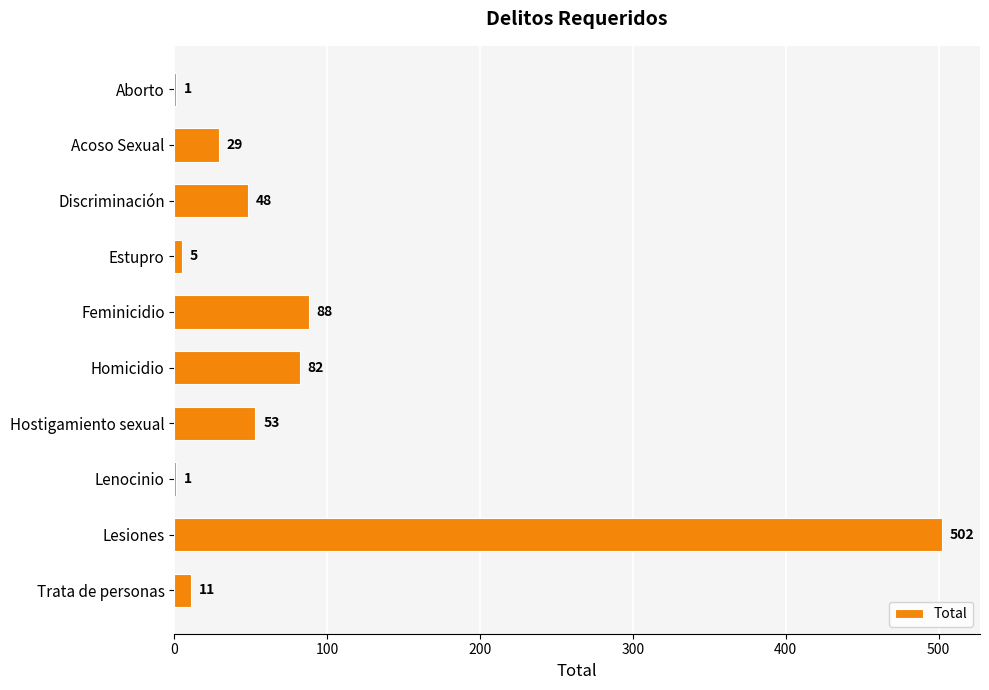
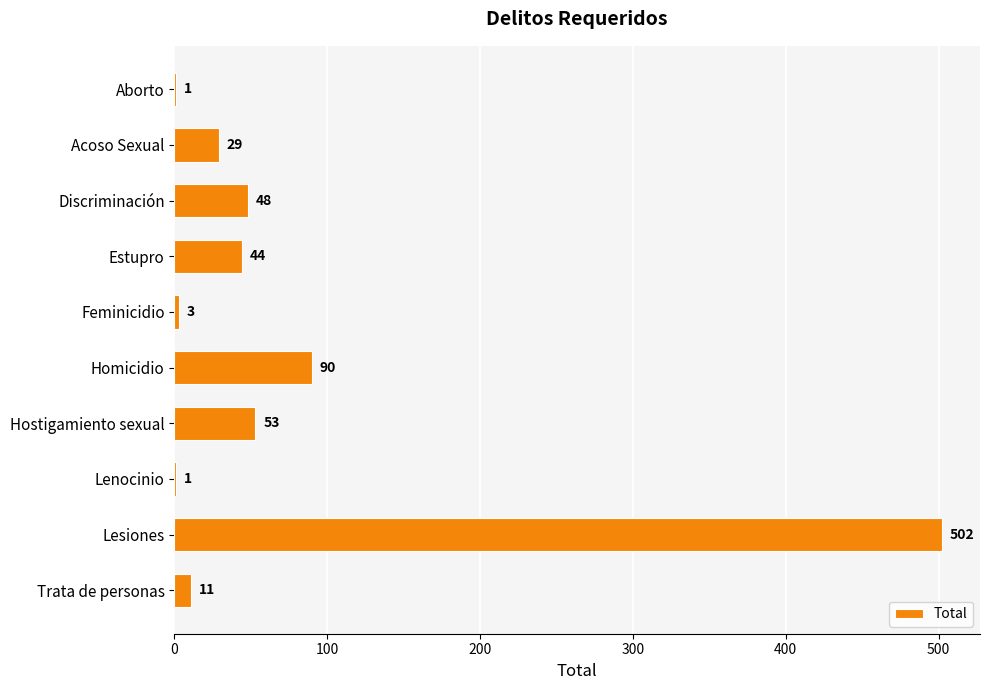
Estupro: 5 -> 44
Feminicidio: 88 -> 3
Homicidio: 82 -> 90
